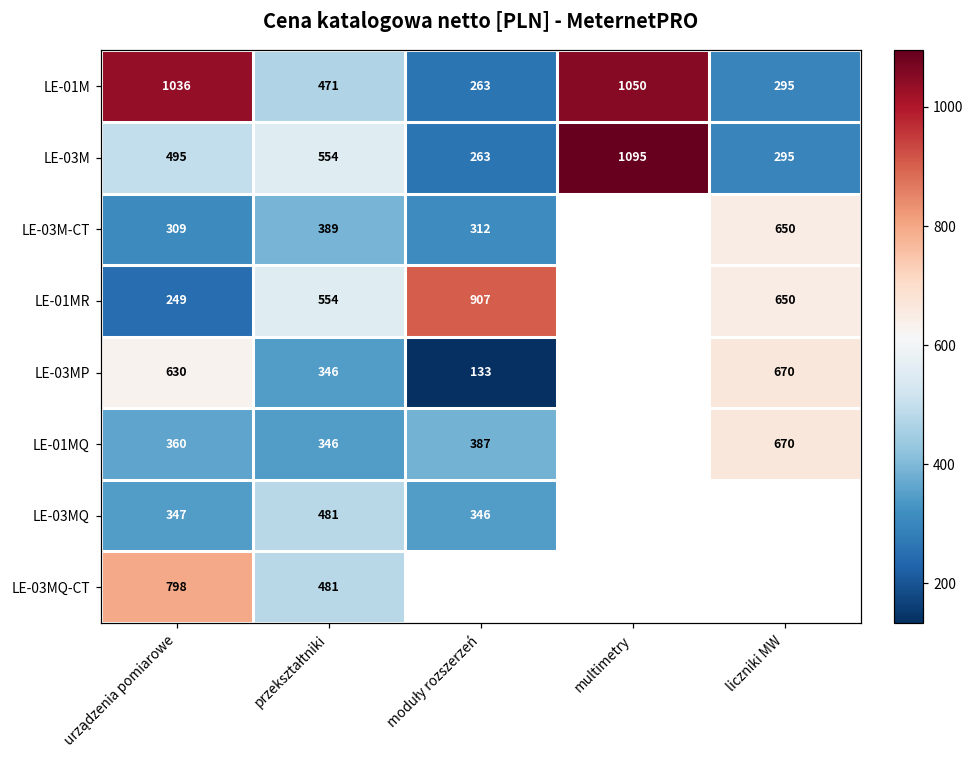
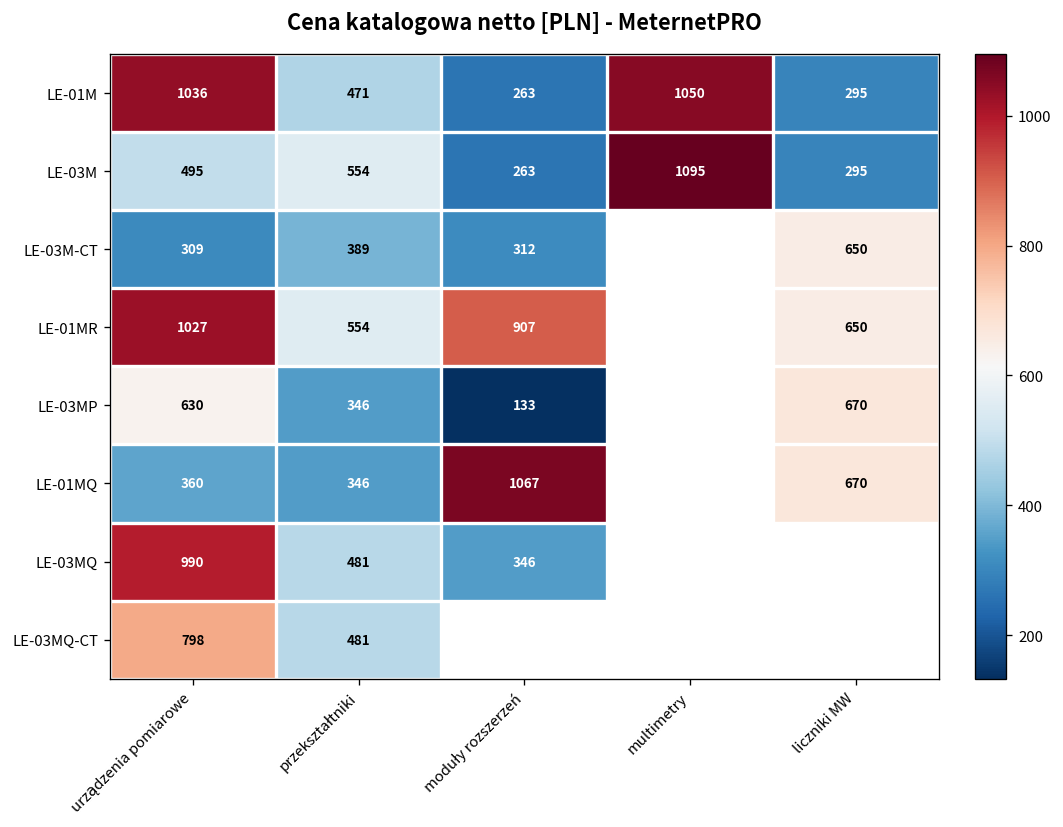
LE-01MR, urządzenia pomiarowe: 249 -> 1027
LE-01MQ, moduły rozszerzeń: 387 -> 1067
LE-03MQ, urządzenia pomiarowe: 347 -> 990
